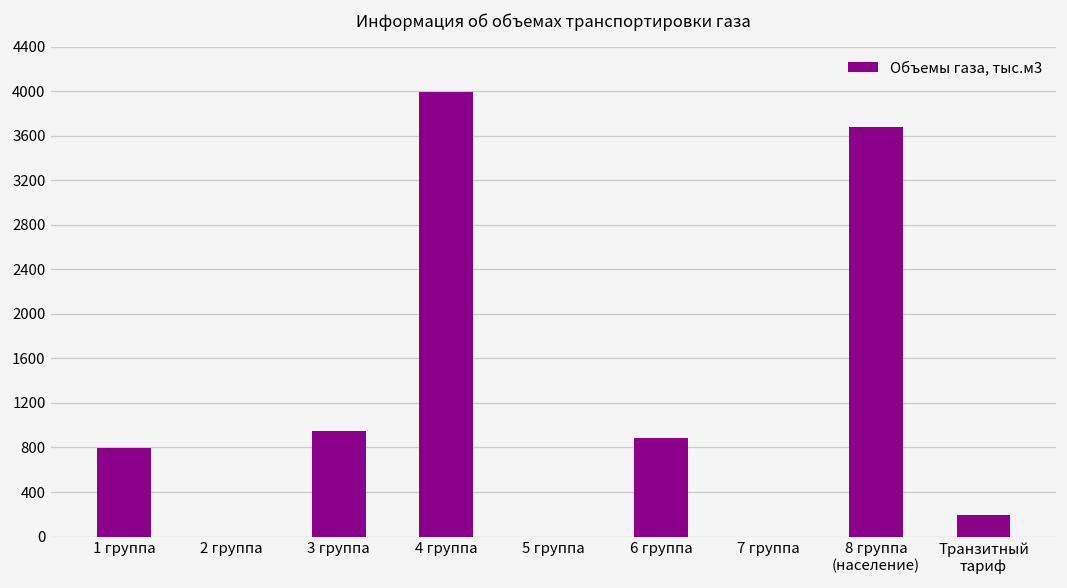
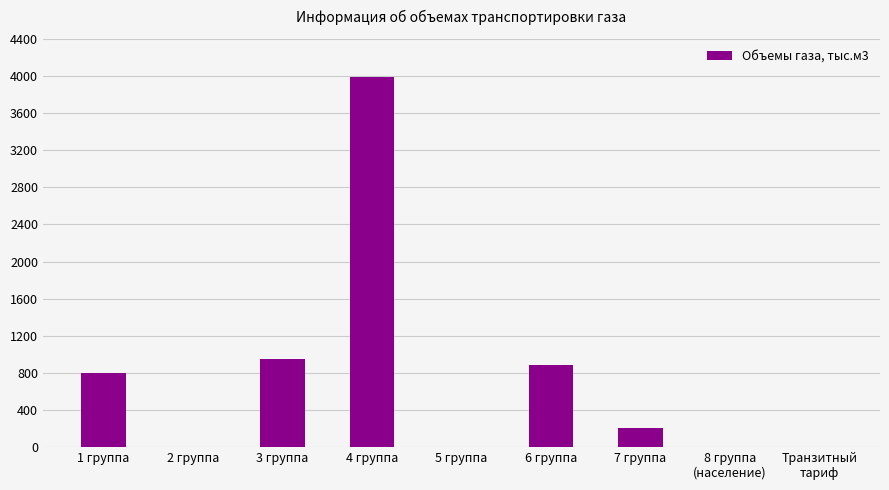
7 группа: 0 -> 200
8 группа (население): 3700 -> 0
Транзитный тариф: 200 -> 0
